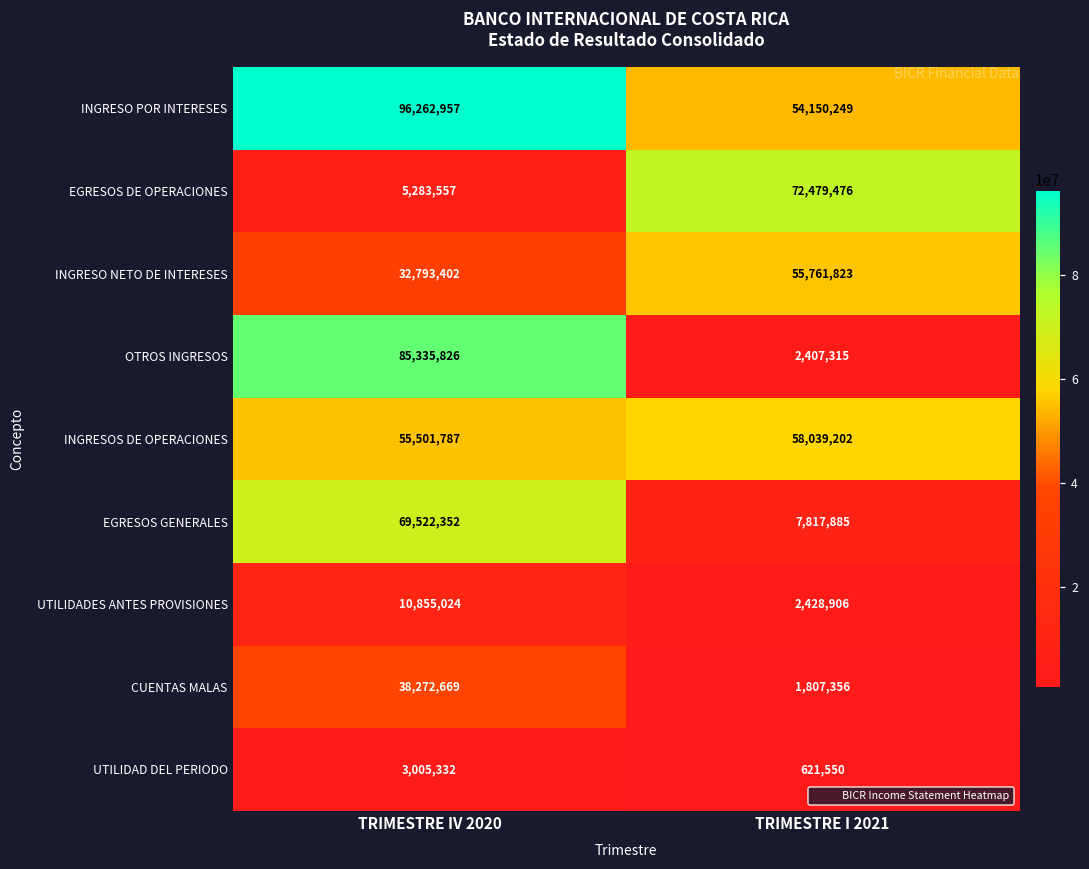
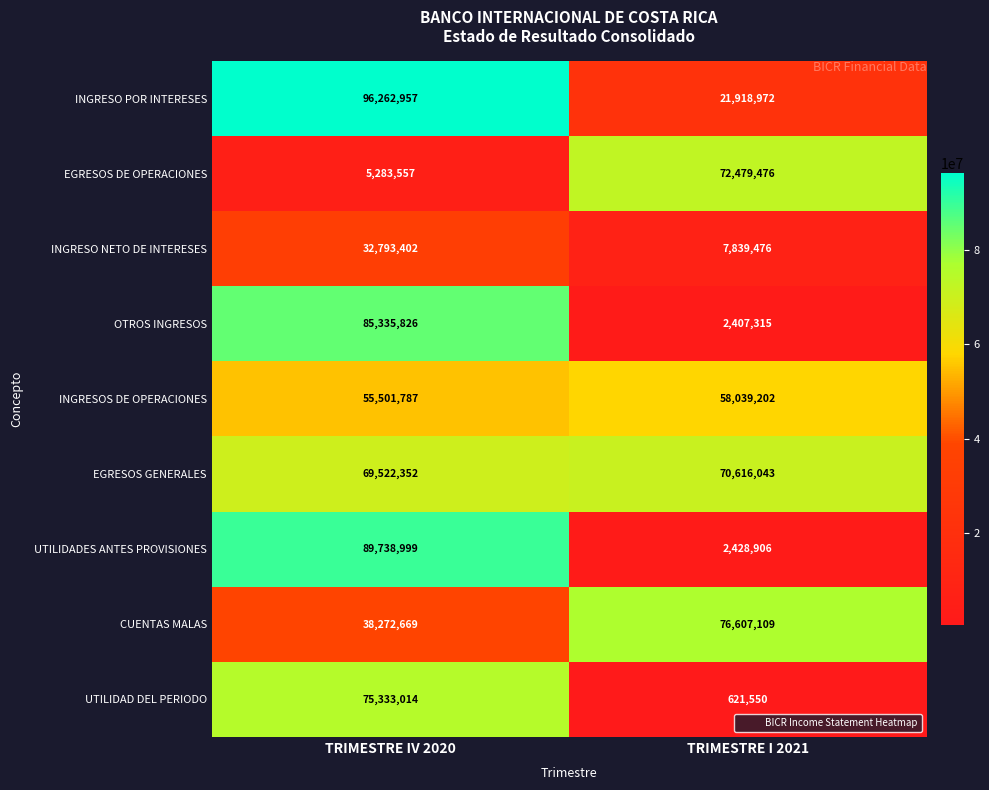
INGRESO POR INTERESES, TRIMESTRE I 2021: 54,150,249 -> 21,918,972
INGRESO NETO DE INTERESES, TRIMESTRE I 2021: 55,761,823 -> 7,839,476
EGRESOS GENERALES, TRIMESTRE I 2021: 7,817,885 -> 70,616,043
UTILIDADES ANTES PROVISIONES, TRIMESTRE IV 2020: 10,855,024 -> 89,738,999
CUENTAS MALAS, TRIMESTRE I 2021: 1,807,356 -> 76,607,109
UTILIDAD DEL PERIODO, TRIMESTRE IV 2020: 3,005,332 -> 75,333,014
